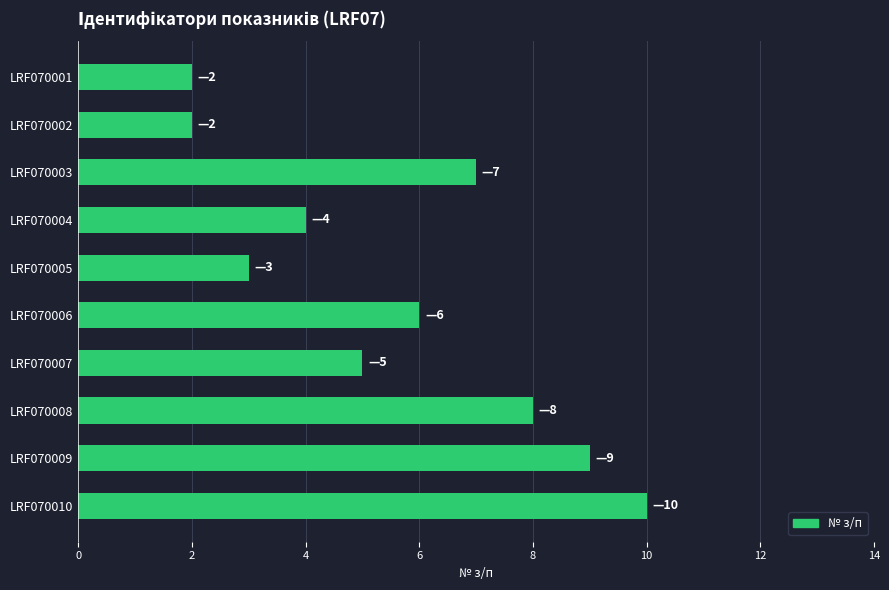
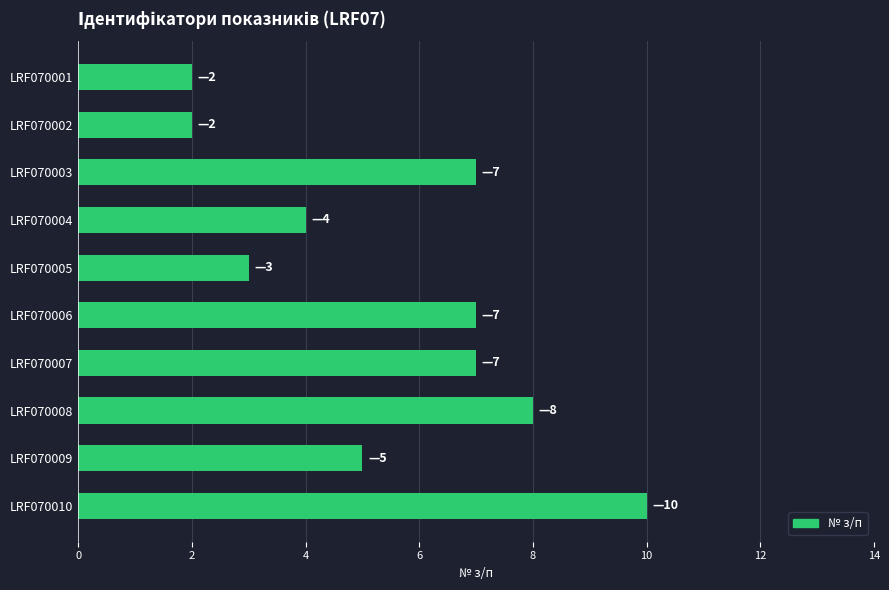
LRF070006: 6 -> 7
LRF070007: 5 -> 7
LRF070009: 9 -> 5
